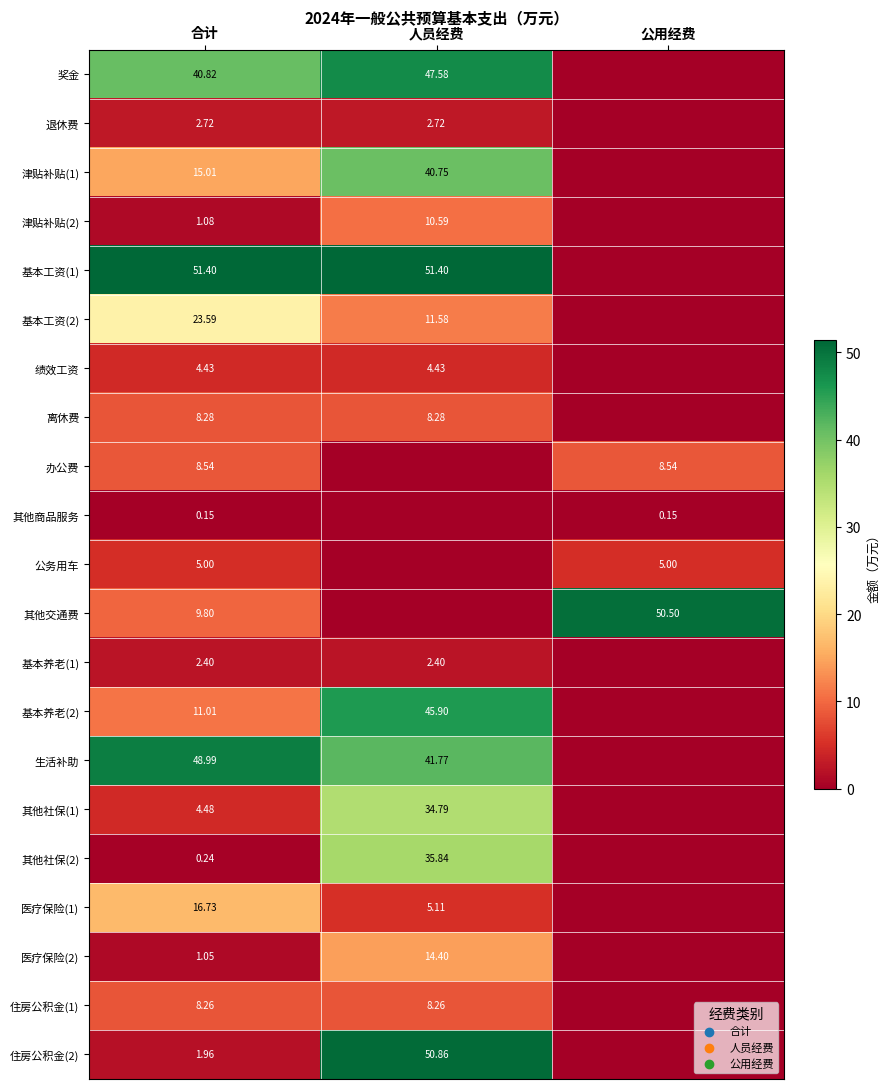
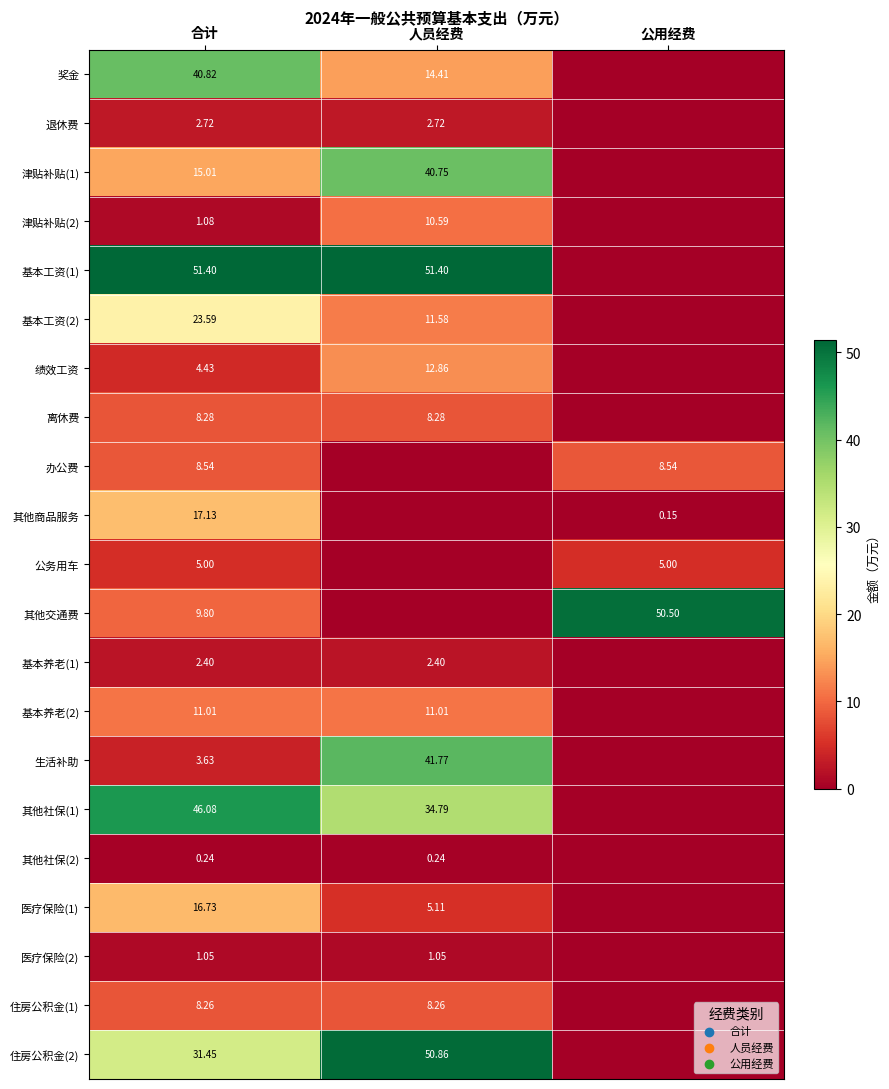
奖金, 人员经费: 47.58 -> 14.41
绩效工资, 人员经费: 4.43 -> 12.86
其他商品服务, 合计: 0.15 -> 17.13
基本养老(2), 人员经费: 45.90 -> 11.01
生活补助, 合计: 48.99 -> 3.63
其他社保(1), 合计: 4.48 -> 46.08
其他社保(2), 人员经费: 35.84 -> 0.24
医疗保险(2), 人员经费: 14.40 -> 1.05
住房公积金(2), 合计: 1.96 -> 31.45
